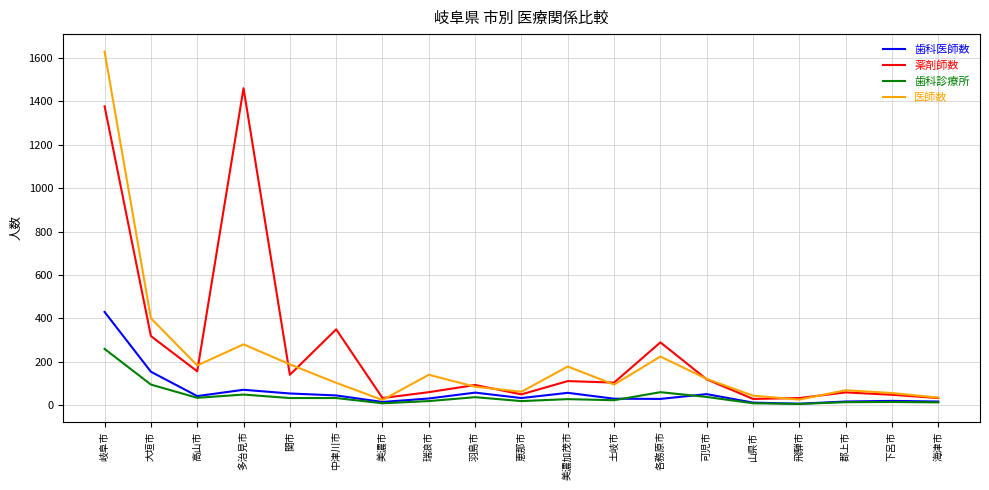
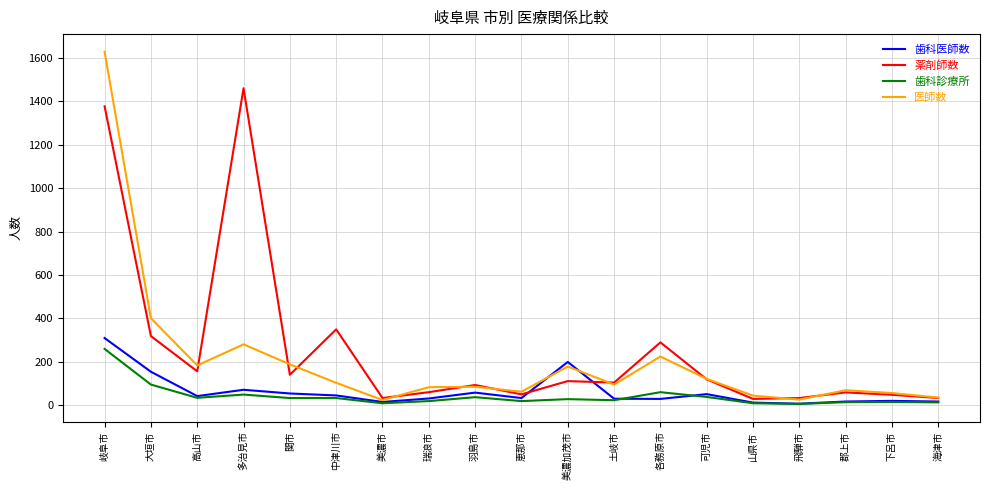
歯科医師数, 岐阜市: 430 -> 310
医師数, 瑞浪市: 140 -> 80
歯科医師数, 美濃加茂市: 60 -> 200
